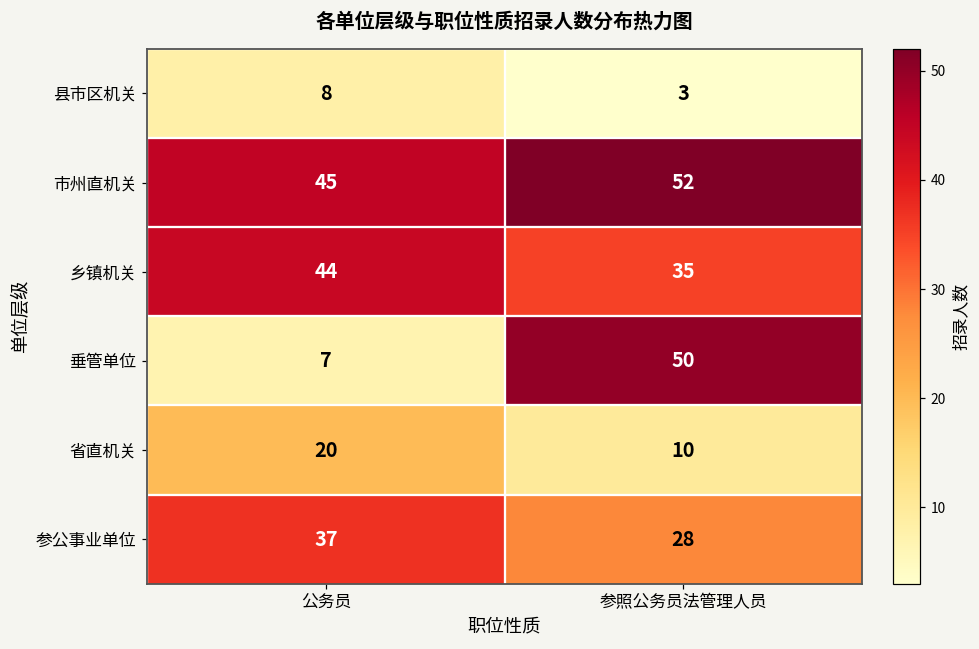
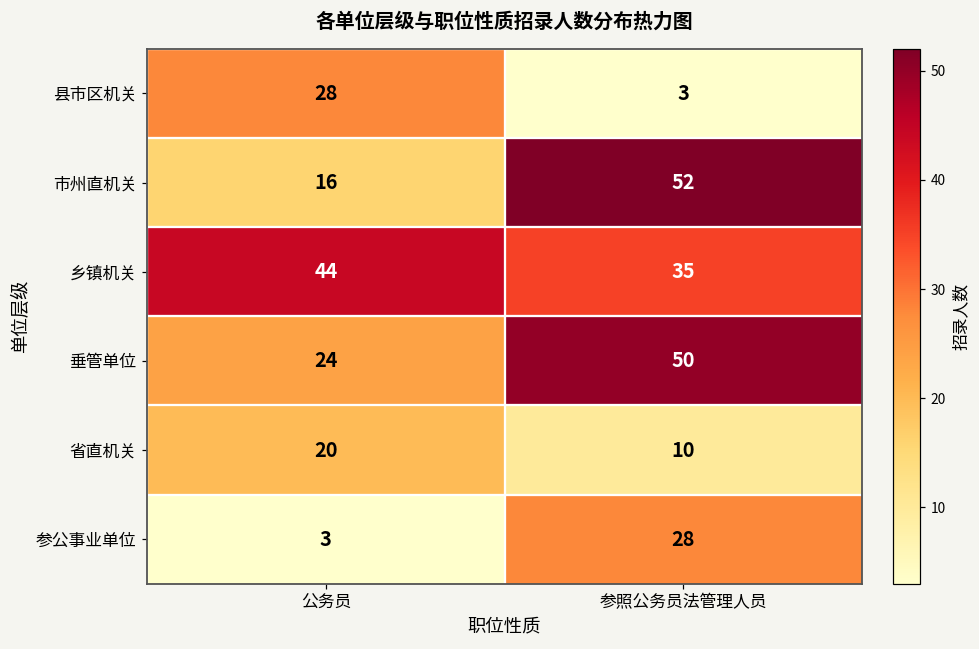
县市区机关, 公务员: 8 -> 28
市州直机关, 公务员: 45 -> 16
垂管单位, 公务员: 7 -> 24
参公事业单位, 公务员: 37 -> 3
